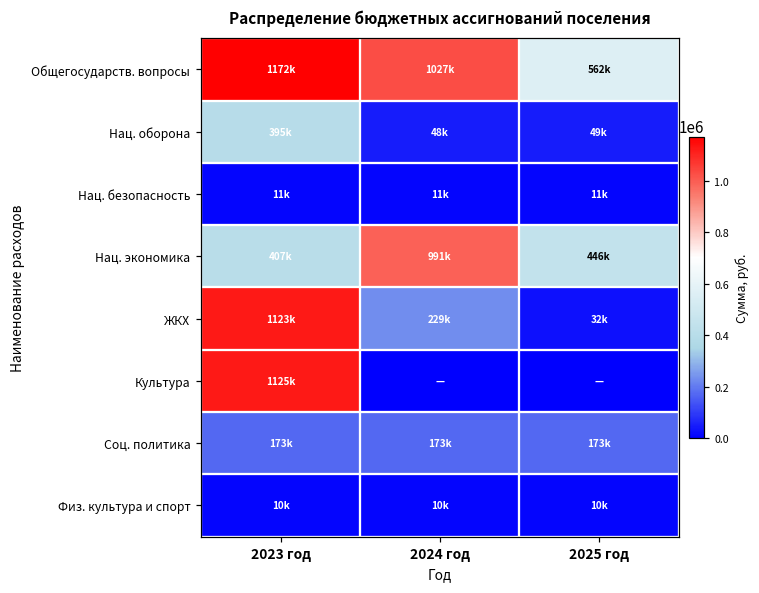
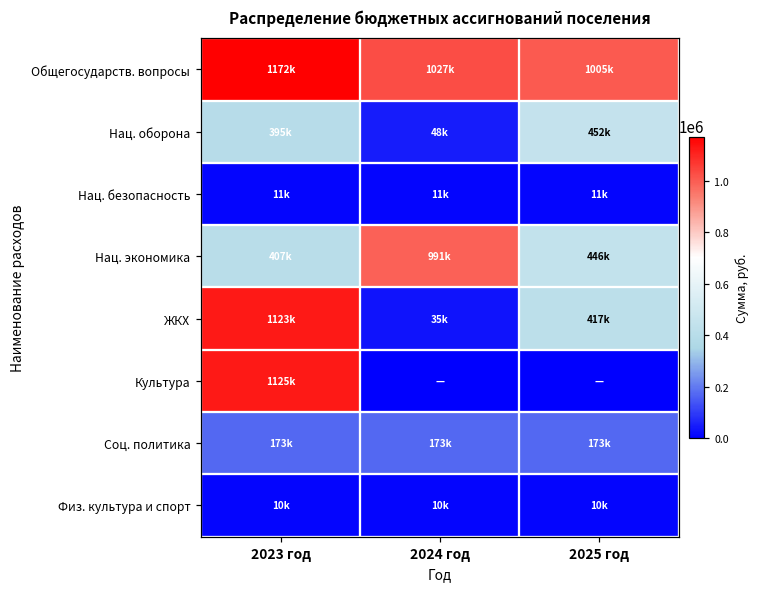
Общегосударств. вопросы, 2025 год: 562k -> 1005k
Нац. оборона, 2025 год: 49k -> 452k
ЖКХ, 2024 год: 229k -> 35k
ЖКХ, 2025 год: 32k -> 417k
